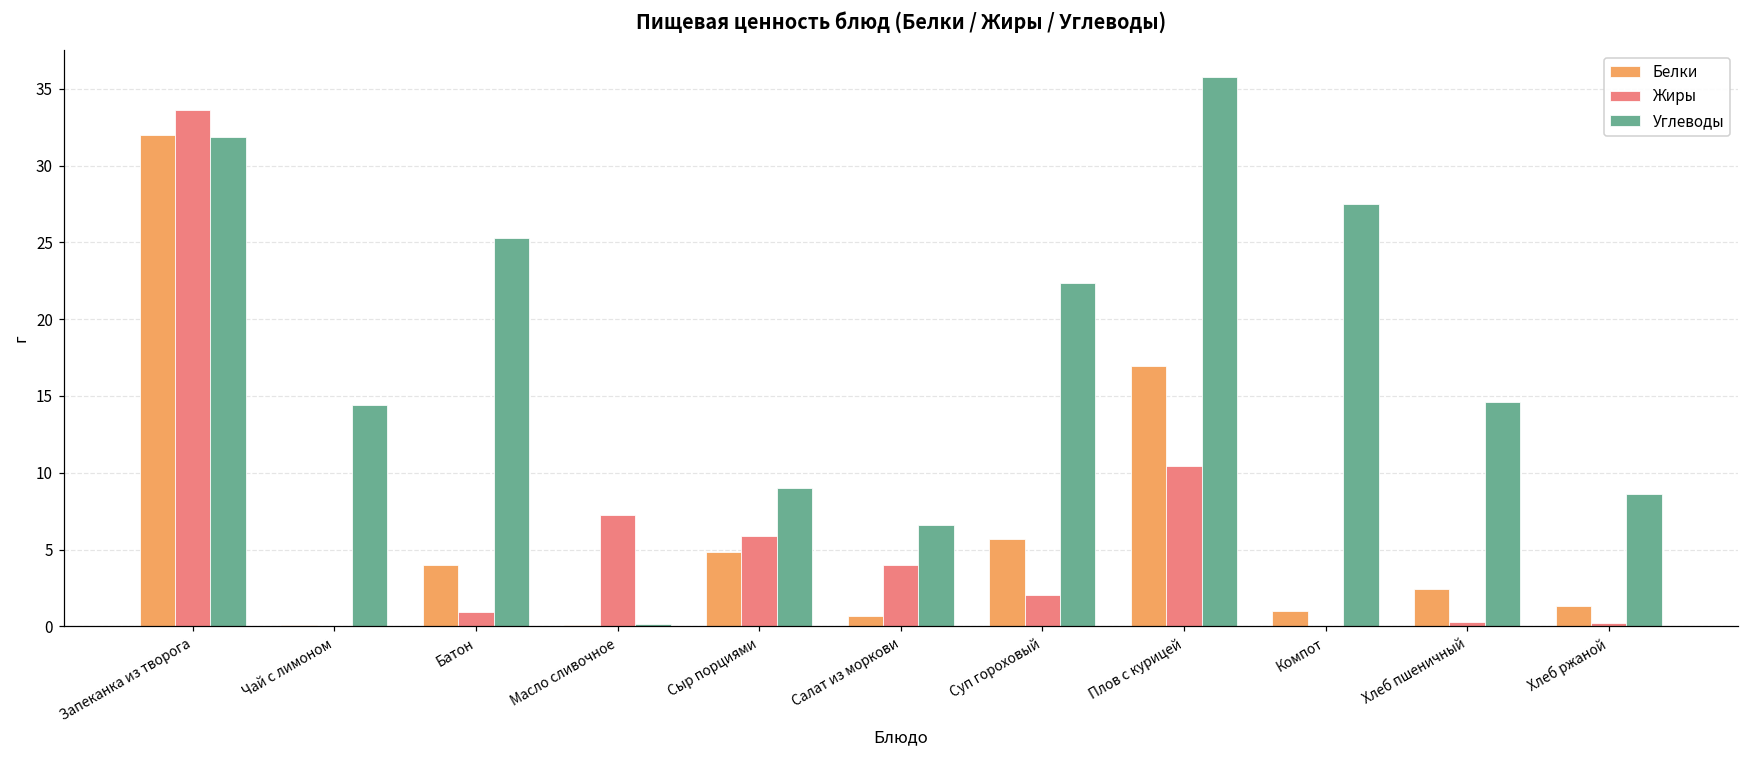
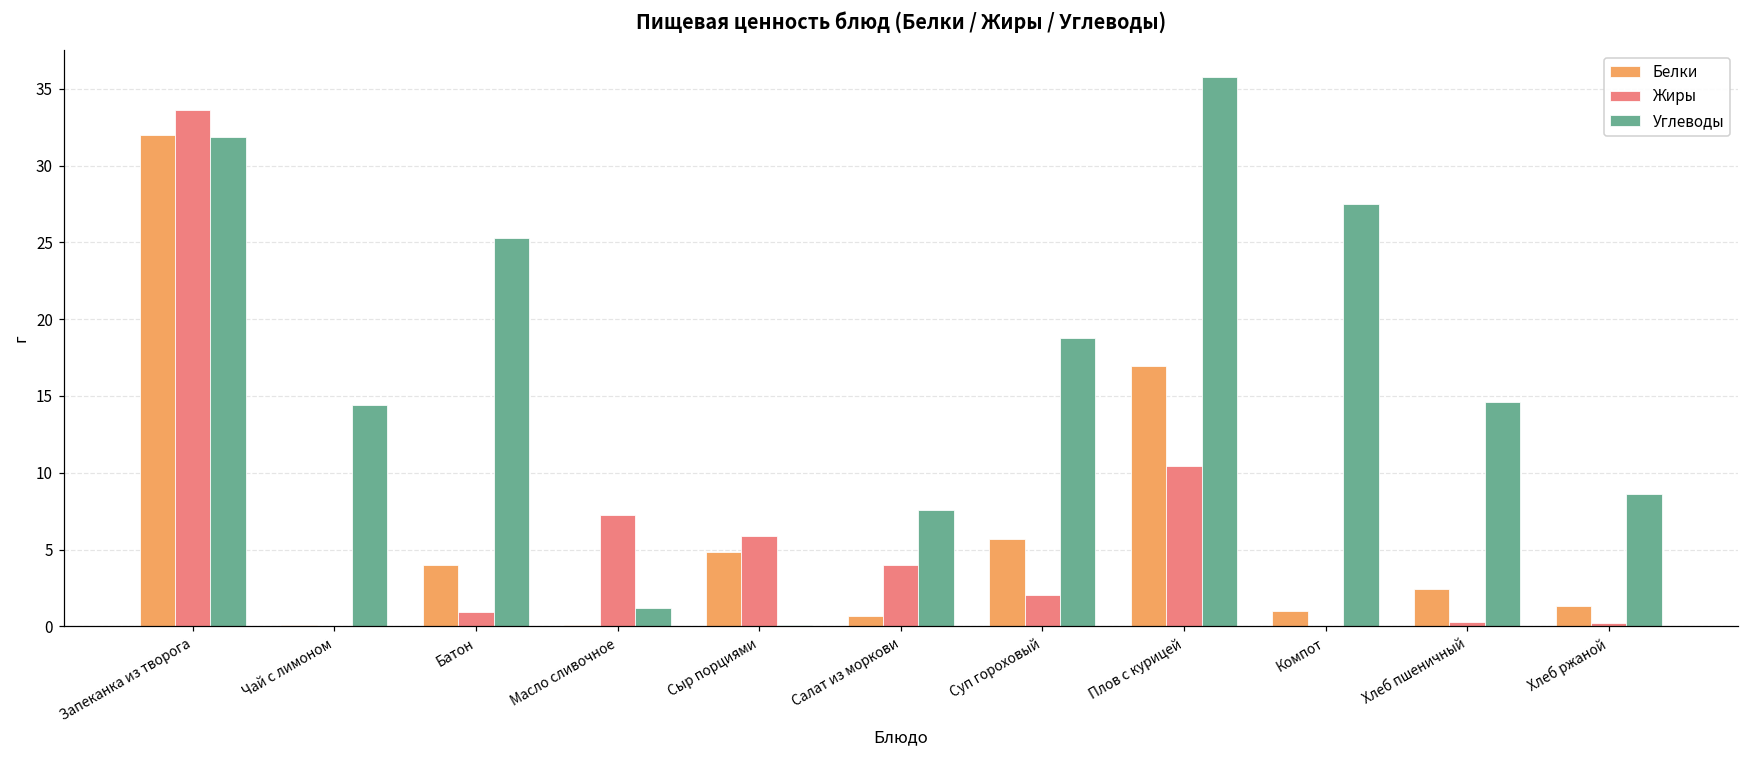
Углеводы, Масло сливочное: 0.1 -> 1.2
Углеводы, Сыр порциями: 9.0 -> 0.1
Углеводы, Салат из моркови: 6.6 -> 7.6
Углеводы, Суп гороховый: 22.4 -> 18.8
